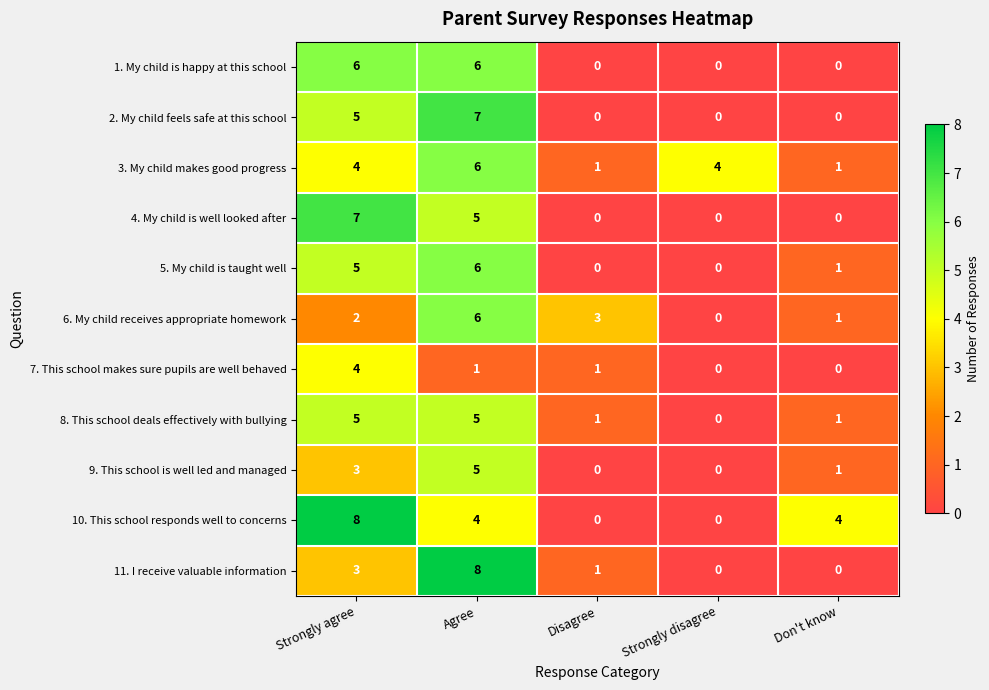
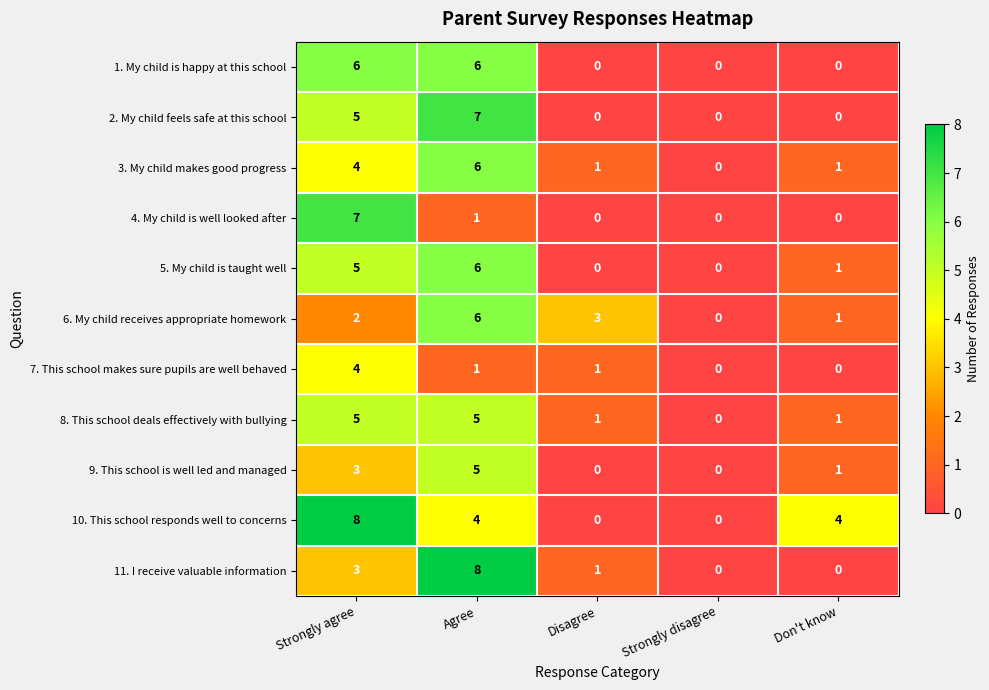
3. My child makes good progress, Strongly disagree: 4 -> 0
4. My child is well looked after, Agree: 5 -> 1
